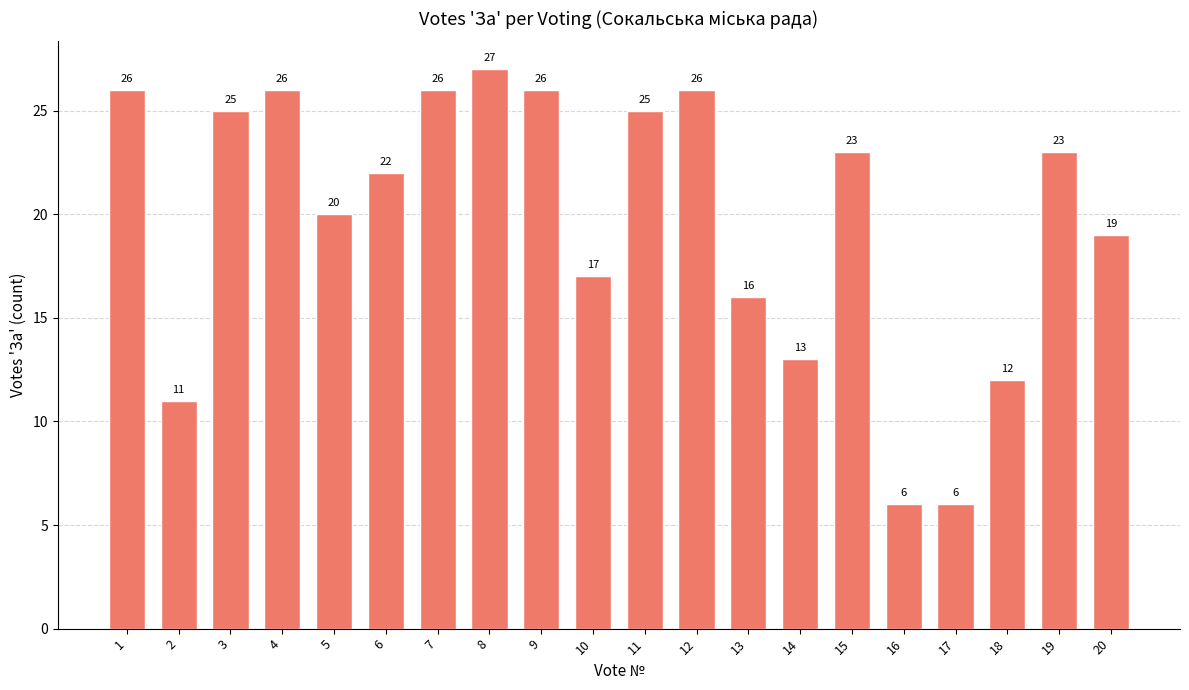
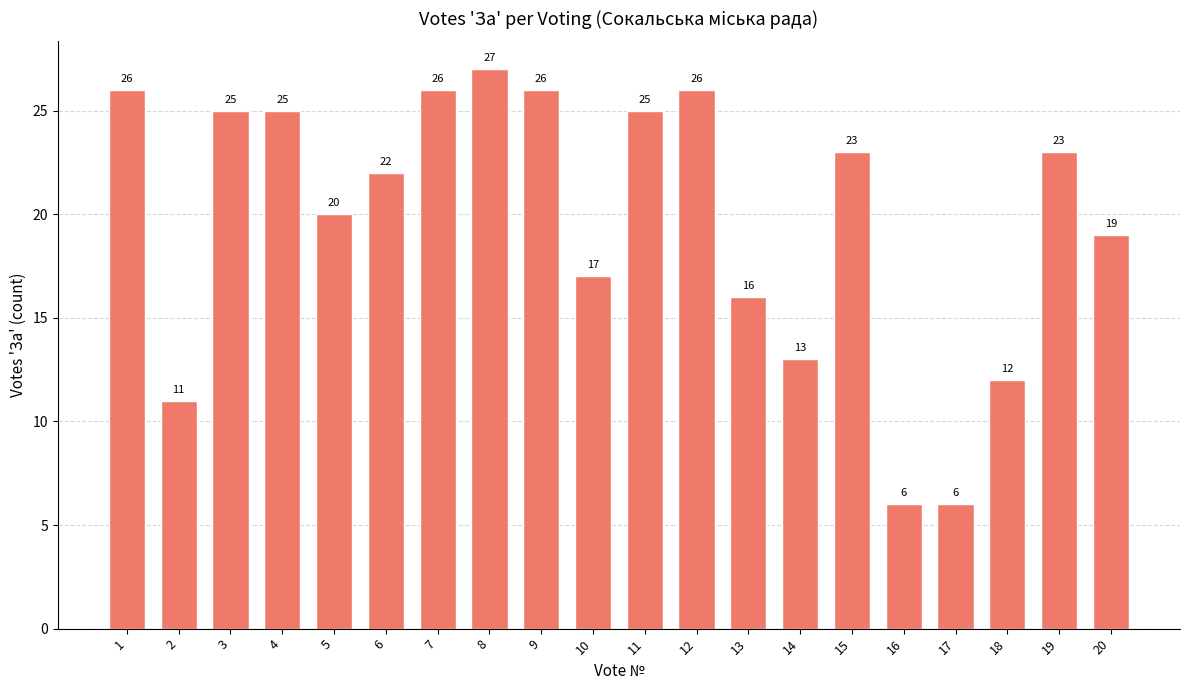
4: 26 -> 25
